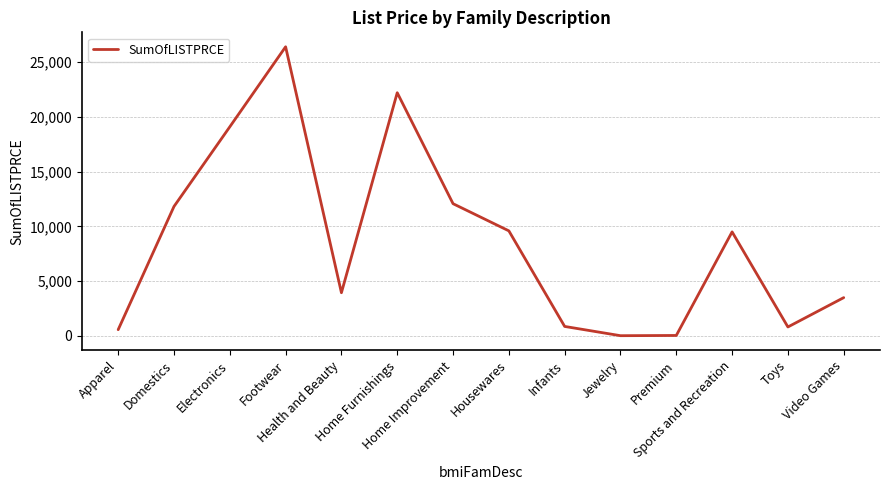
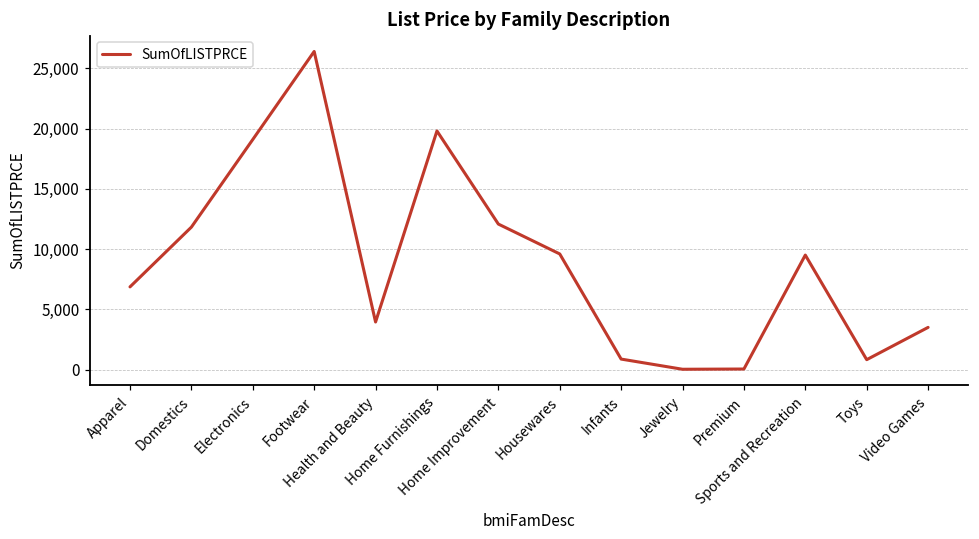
Apparel: 600 -> 6,900
Home Furnishings: 22,200 -> 19,800
